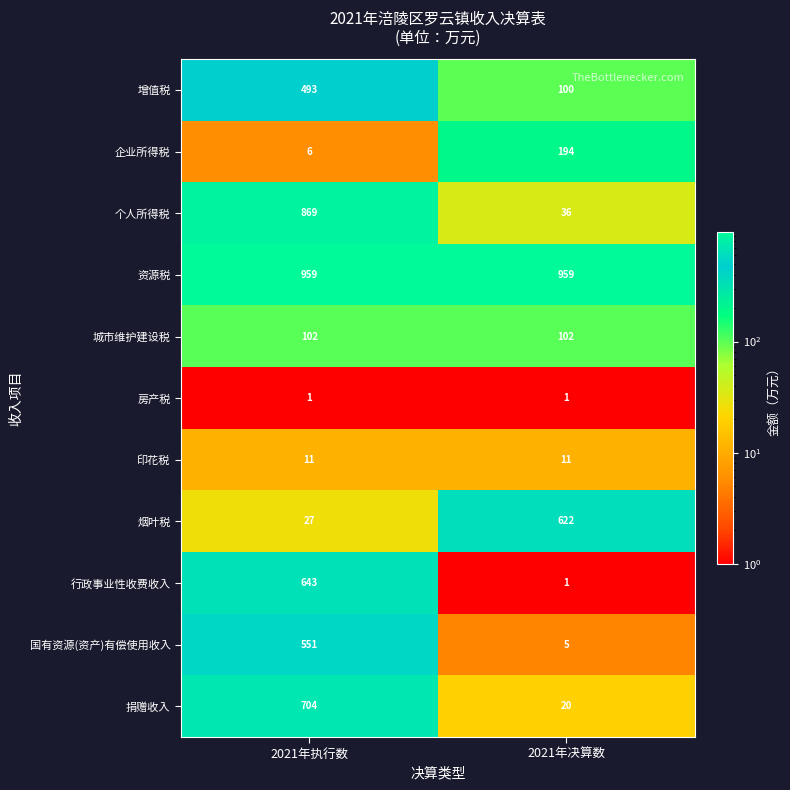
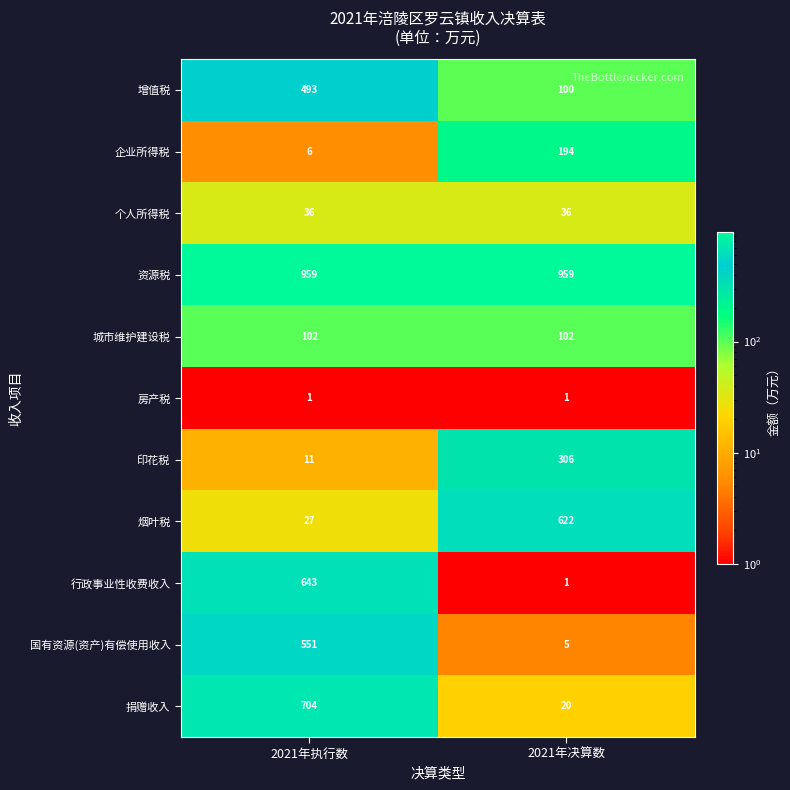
个人所得税, 2021年执行数: 869 -> 36
印花税, 2021年决算数: 11 -> 306
